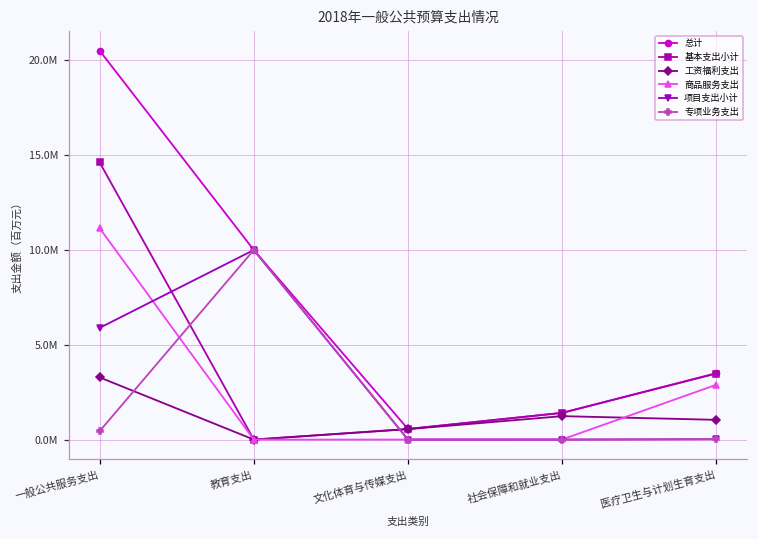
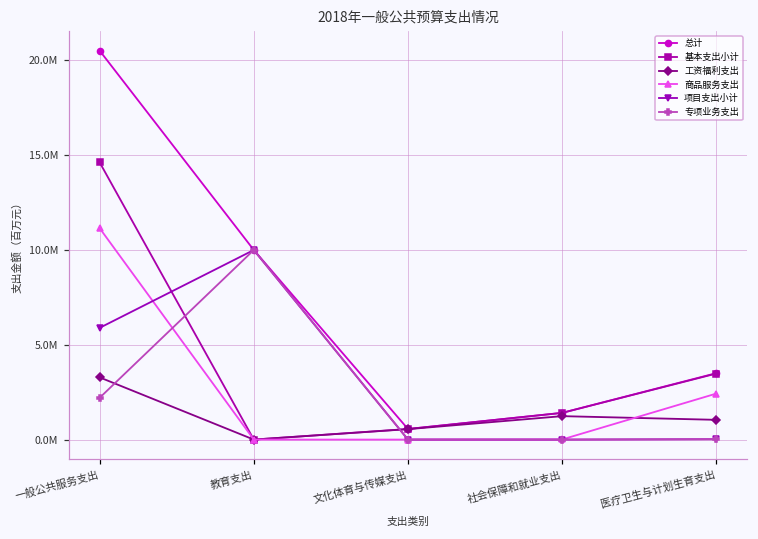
专项业务支出, 一般公共服务支出: 400000 -> 2200000
商品服务支出, 医疗卫生与计划生育支出: 2900000 -> 2400000
